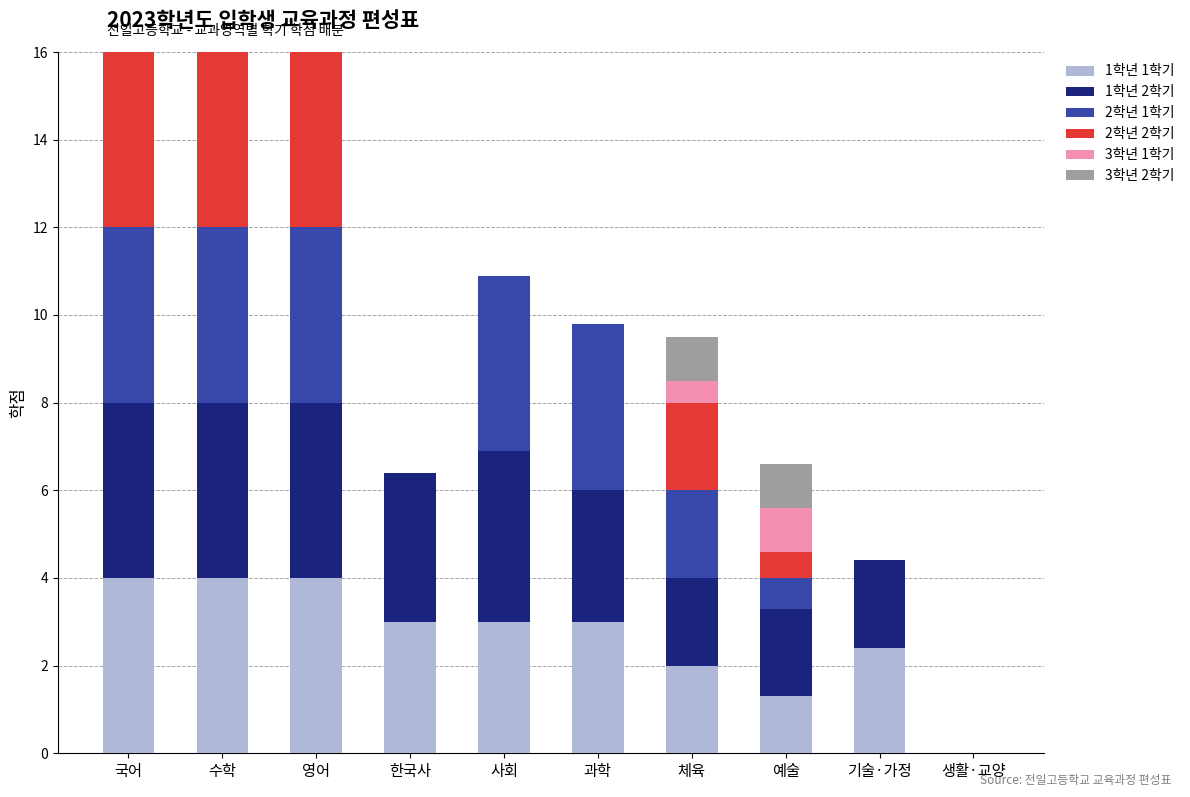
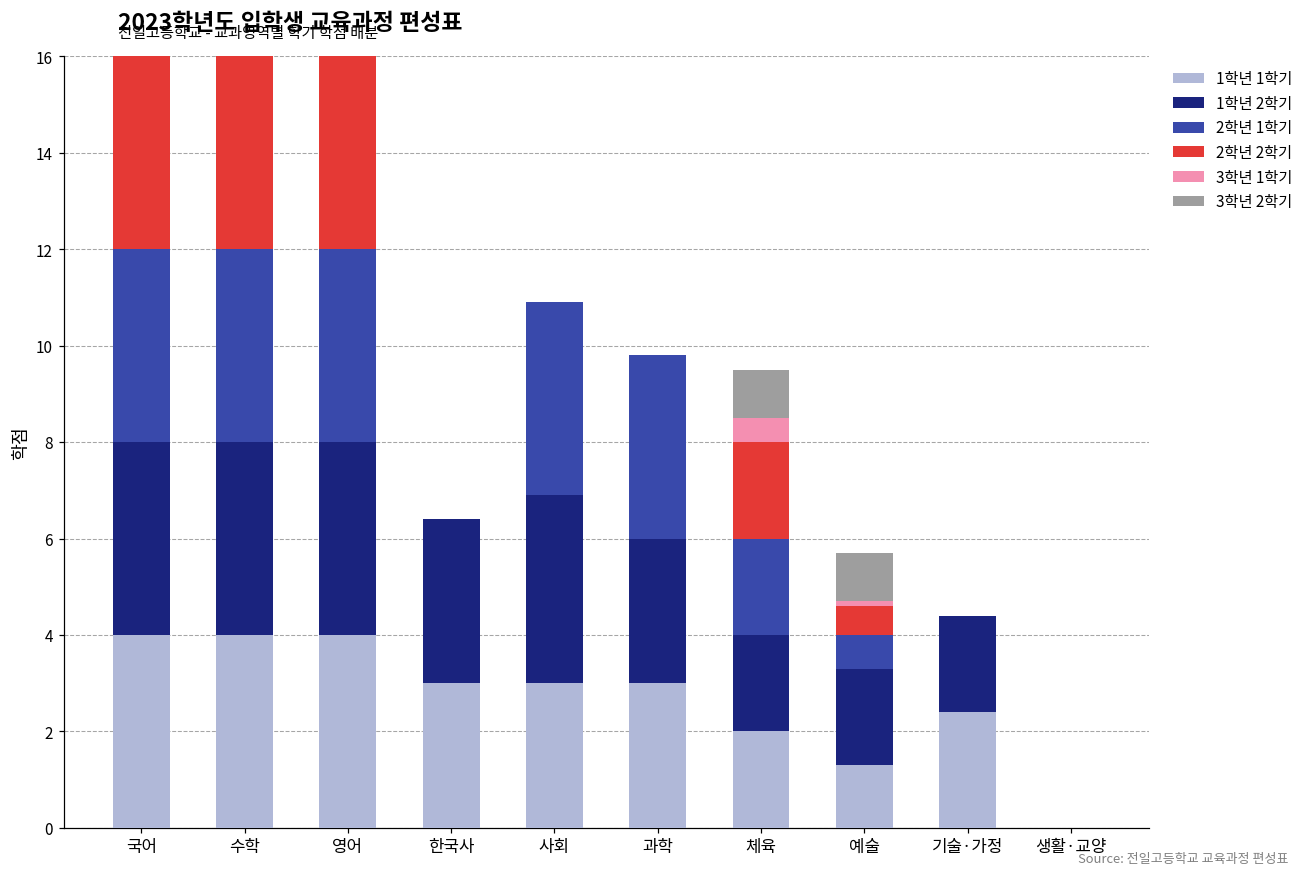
3학년 1학기, 예술: 1.0 -> 0.1
